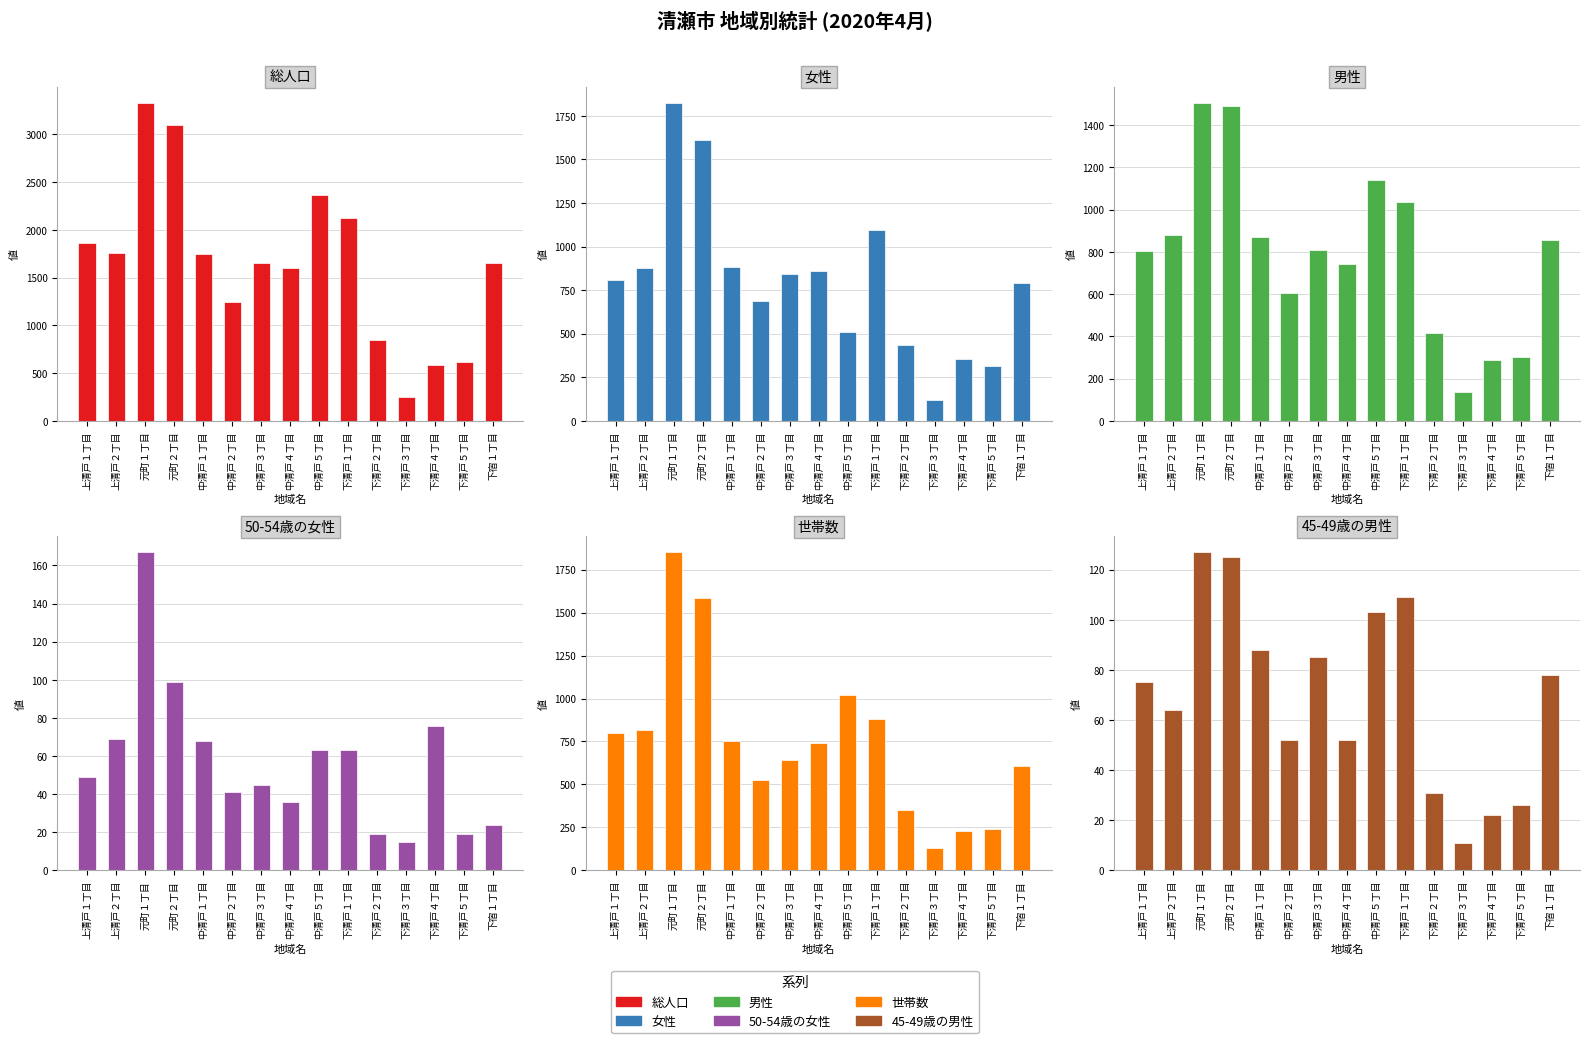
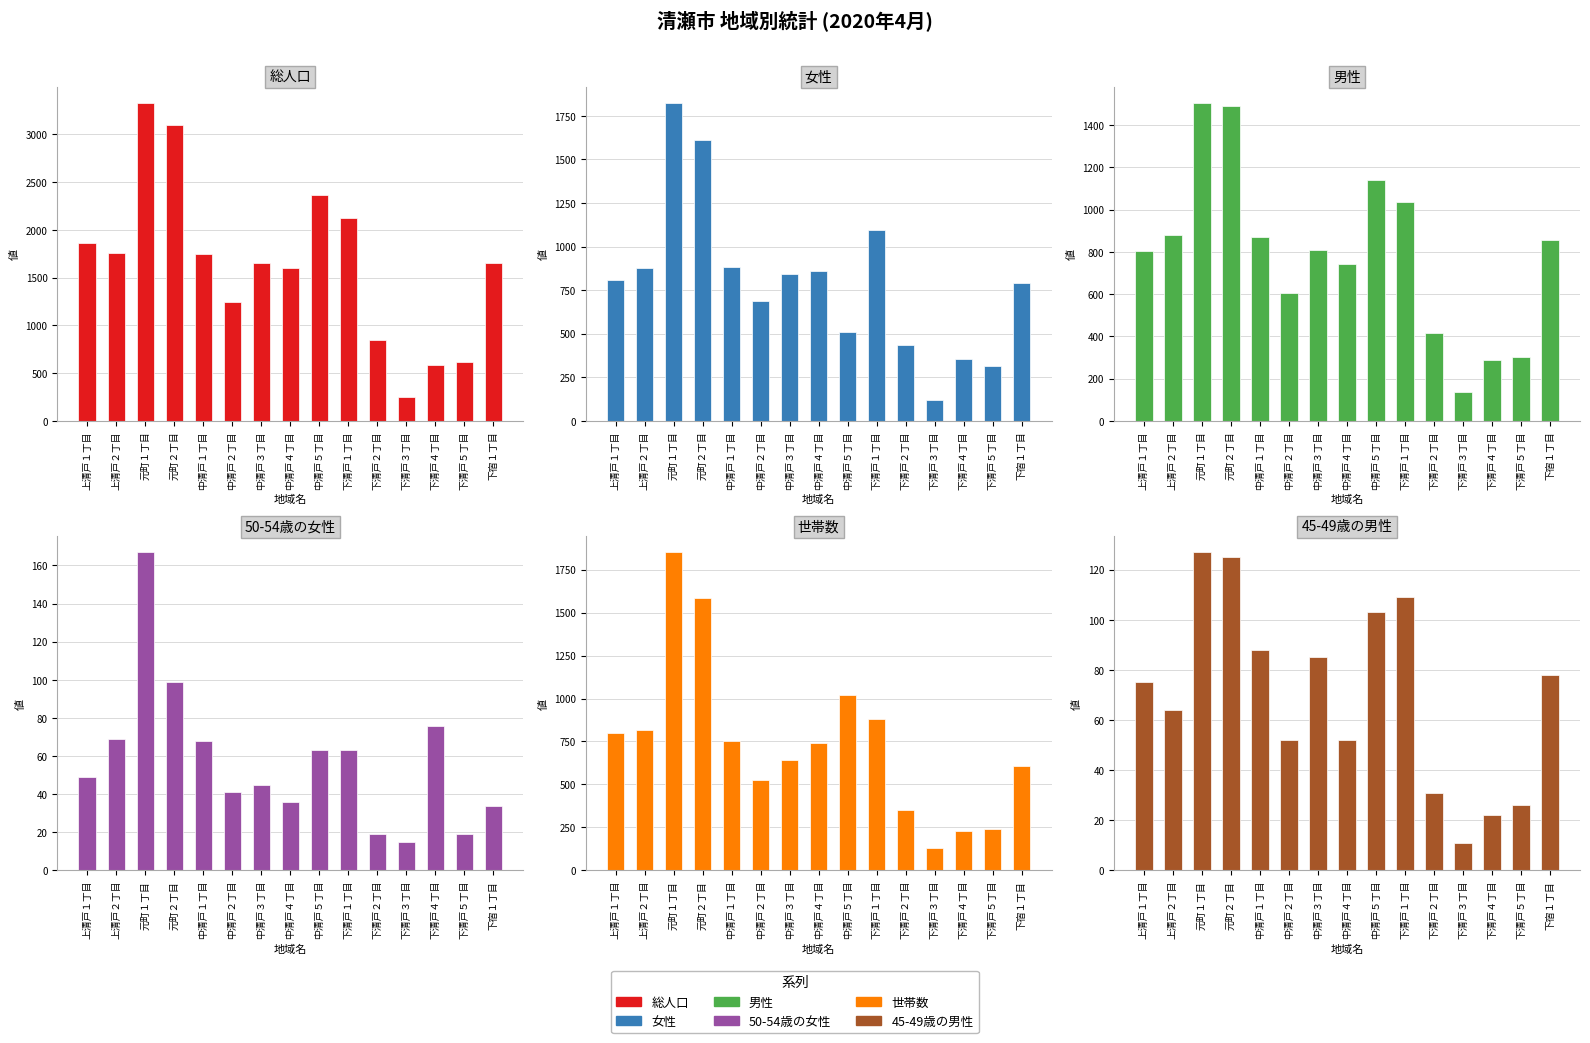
50-54歳の女性, 下宿１丁目: 24 -> 34
